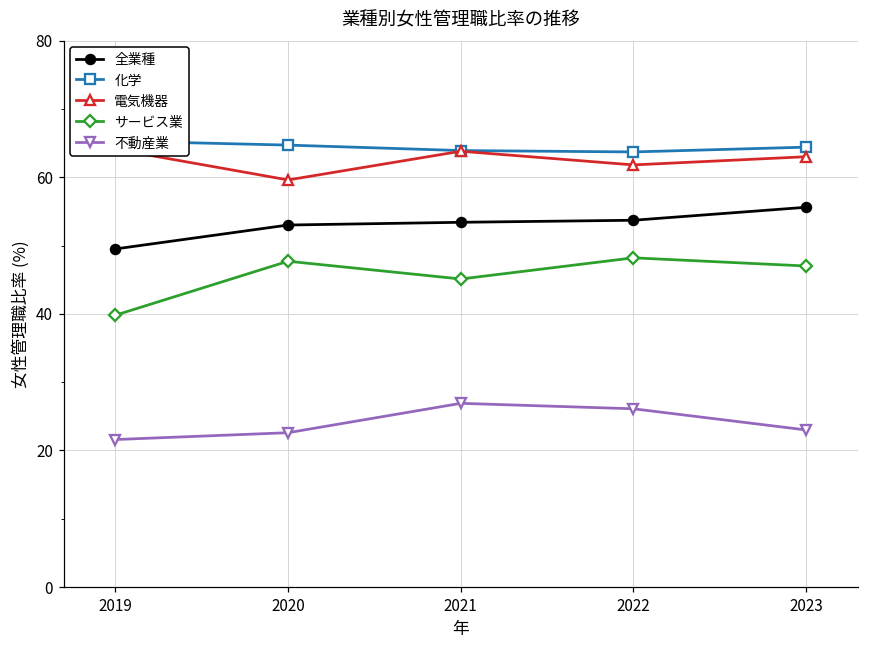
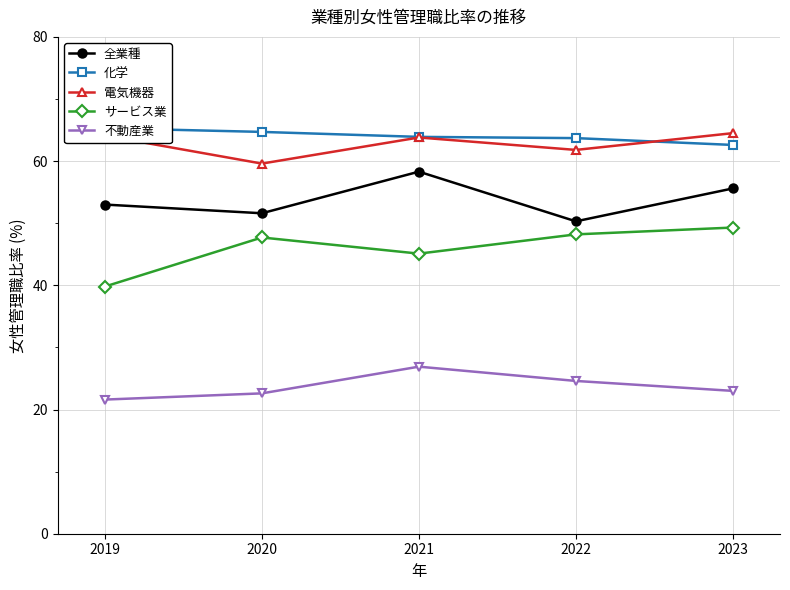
全業種, 2019: 50 -> 53
全業種, 2020: 53 -> 52
全業種, 2021: 53 -> 58
全業種, 2022: 54 -> 50
不動産業, 2022: 26 -> 25
化学, 2023: 64 -> 63
電気機器, 2023: 63 -> 65
サービス業, 2023: 47 -> 49
